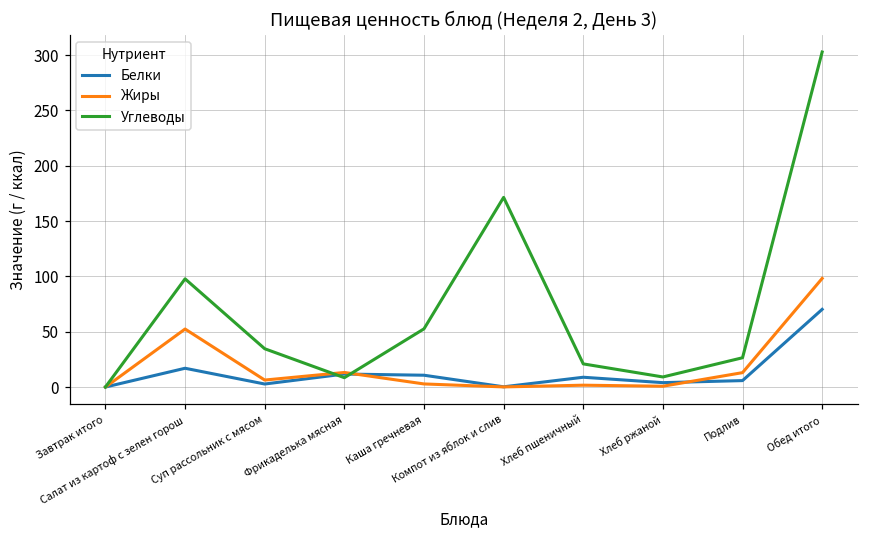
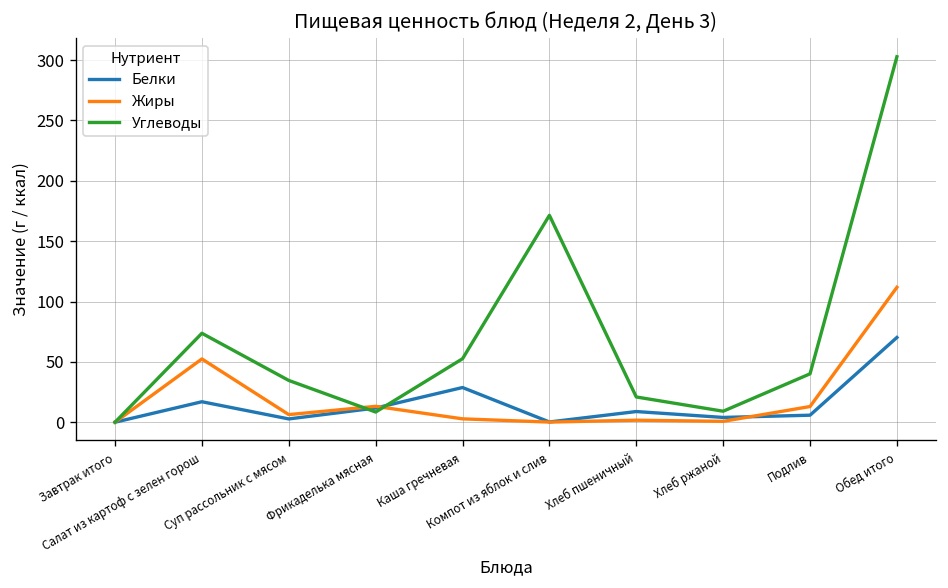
Углеводы, Салат из картоф с зелен горош: 98 -> 74
Белки, Каша гречневая: 11 -> 29
Углеводы, Подлив: 26 -> 40
Жиры, Обед итого: 98 -> 112
